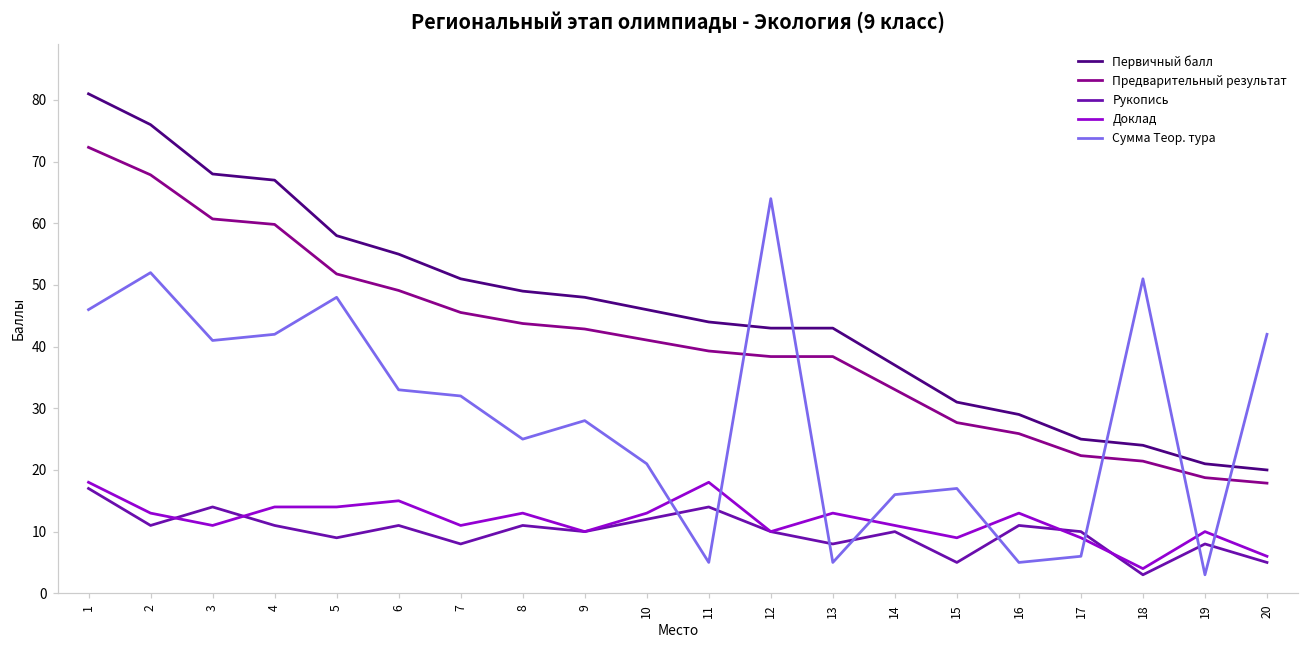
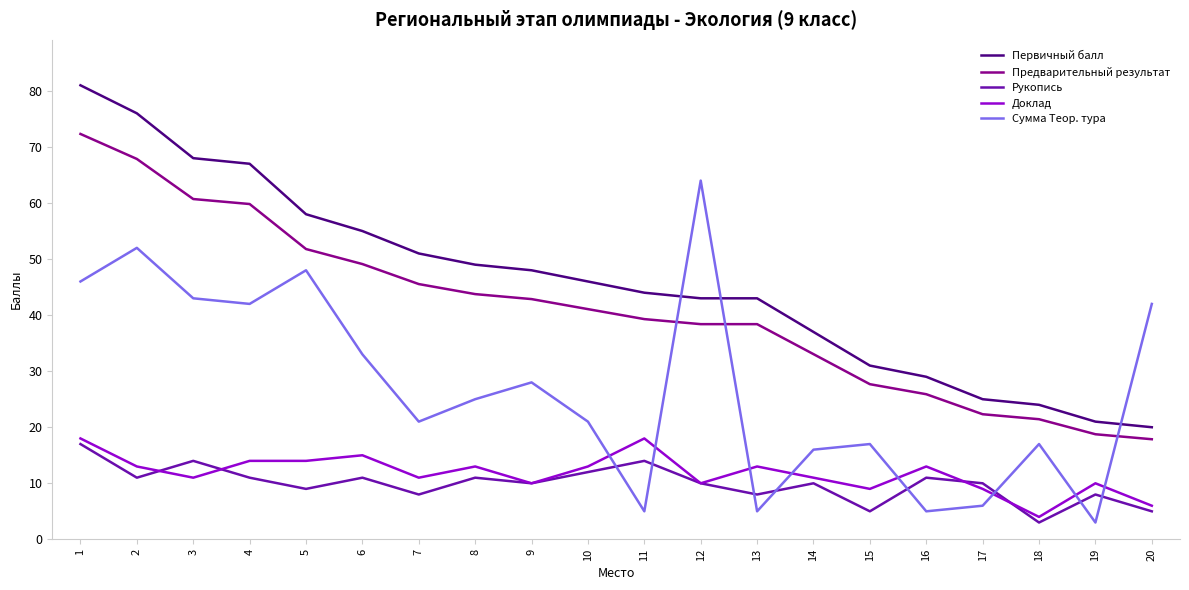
Сумма Теор. тура, 3: 41 -> 43
Сумма Теор. тура, 7: 32 -> 21
Сумма Теор. тура, 18: 51 -> 17
